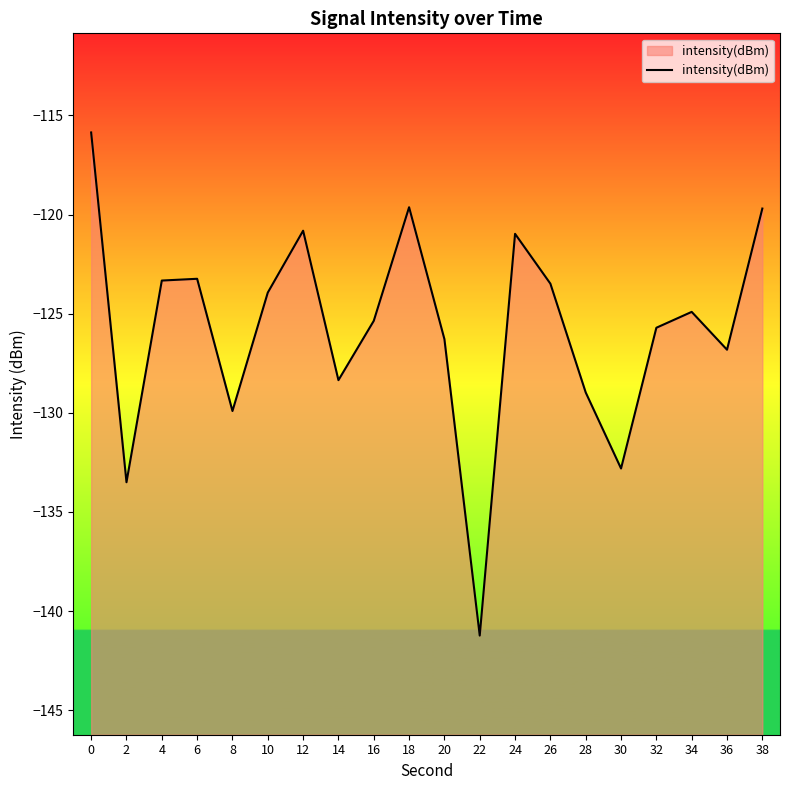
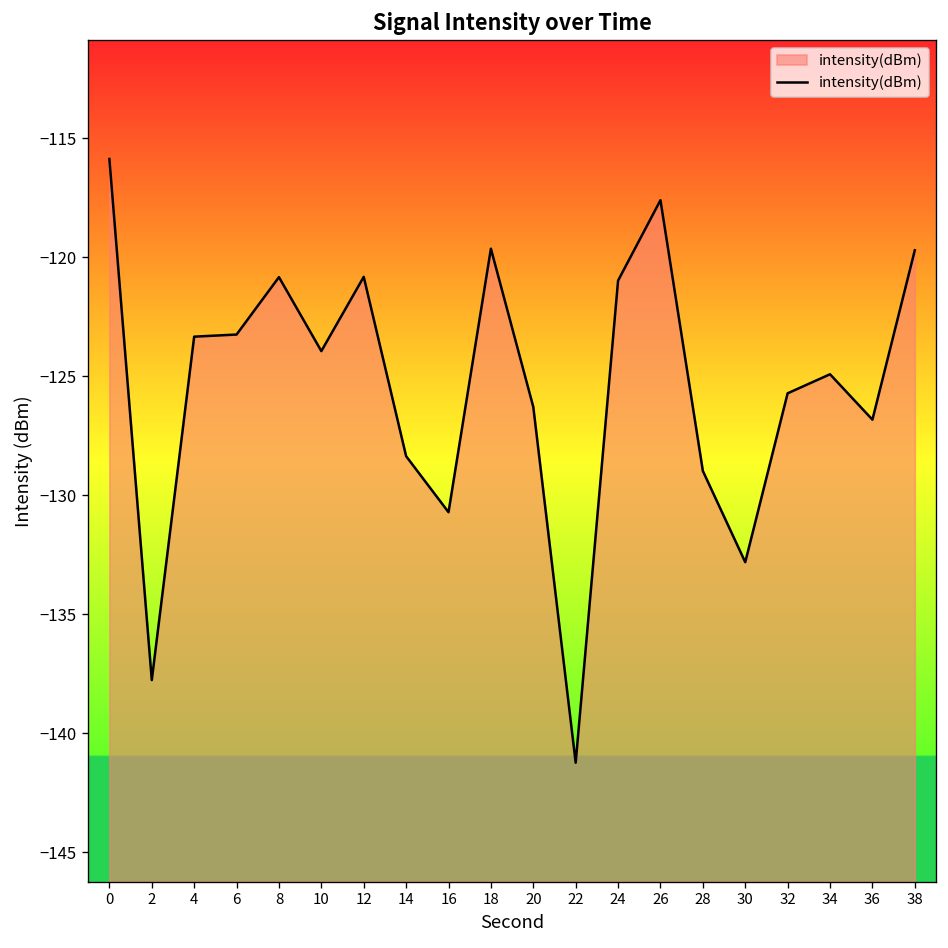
2: -133.5 -> -137.8
8: -129.9 -> -120.8
16: -125.4 -> -130.7
26: -123.5 -> -117.6
